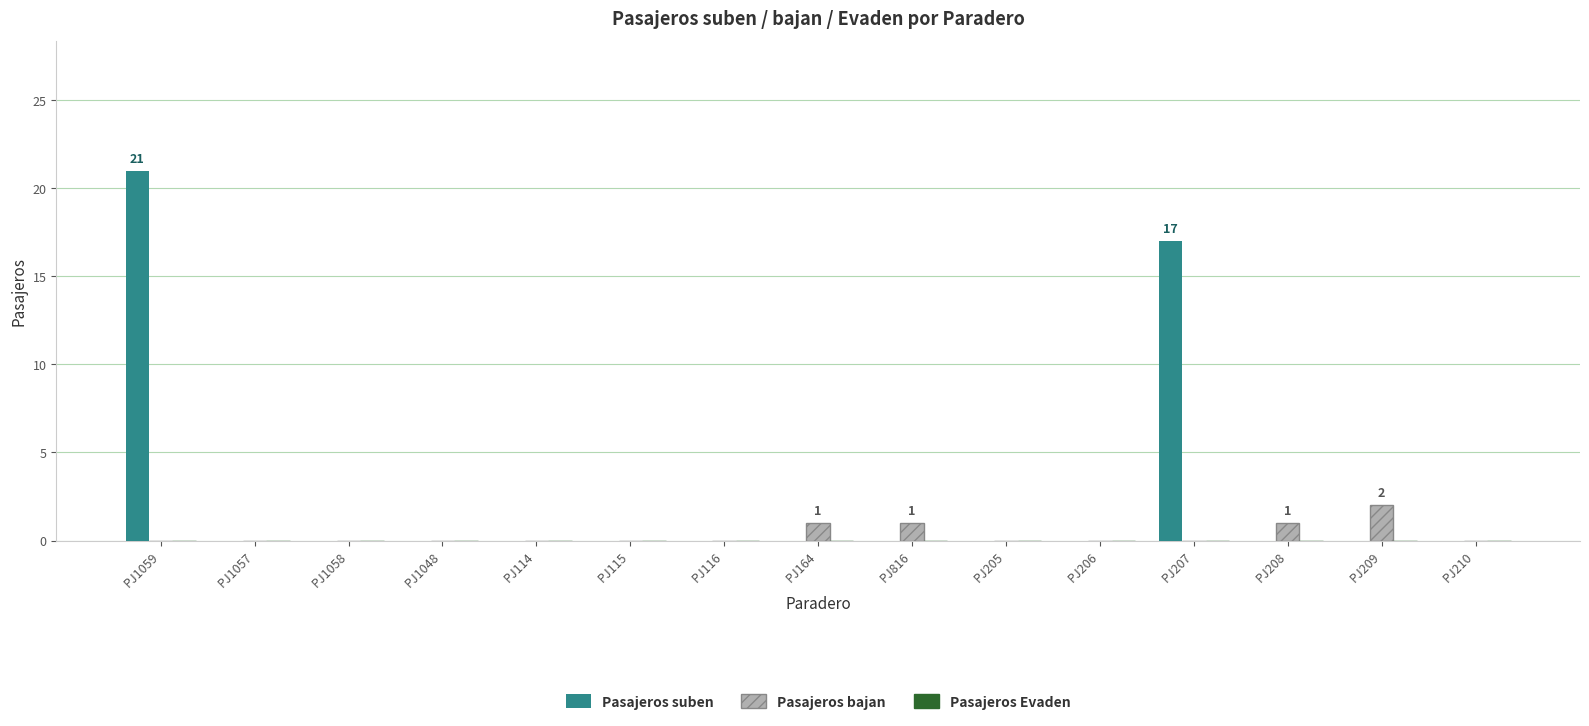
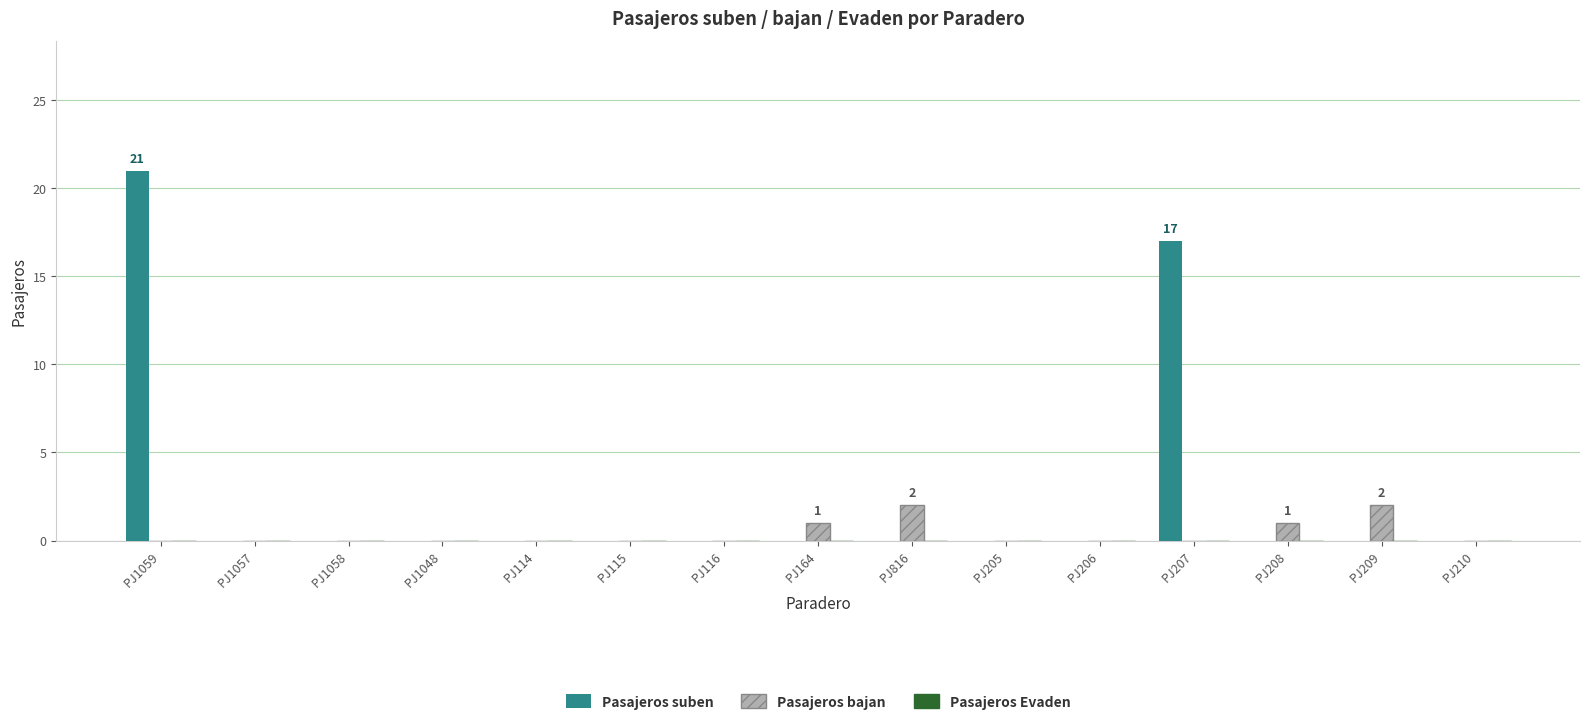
Pasajeros bajan, PJ816: 1 -> 2
